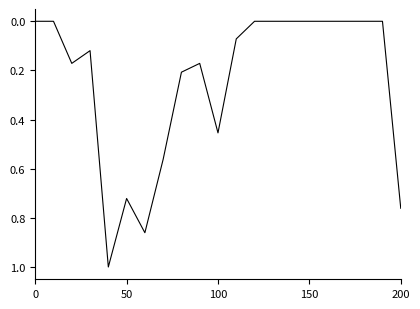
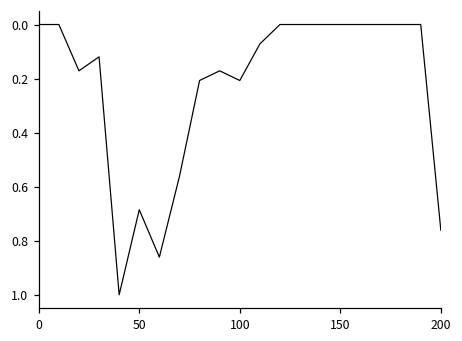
50: 0.72 -> 0.69
100: 0.45 -> 0.21
